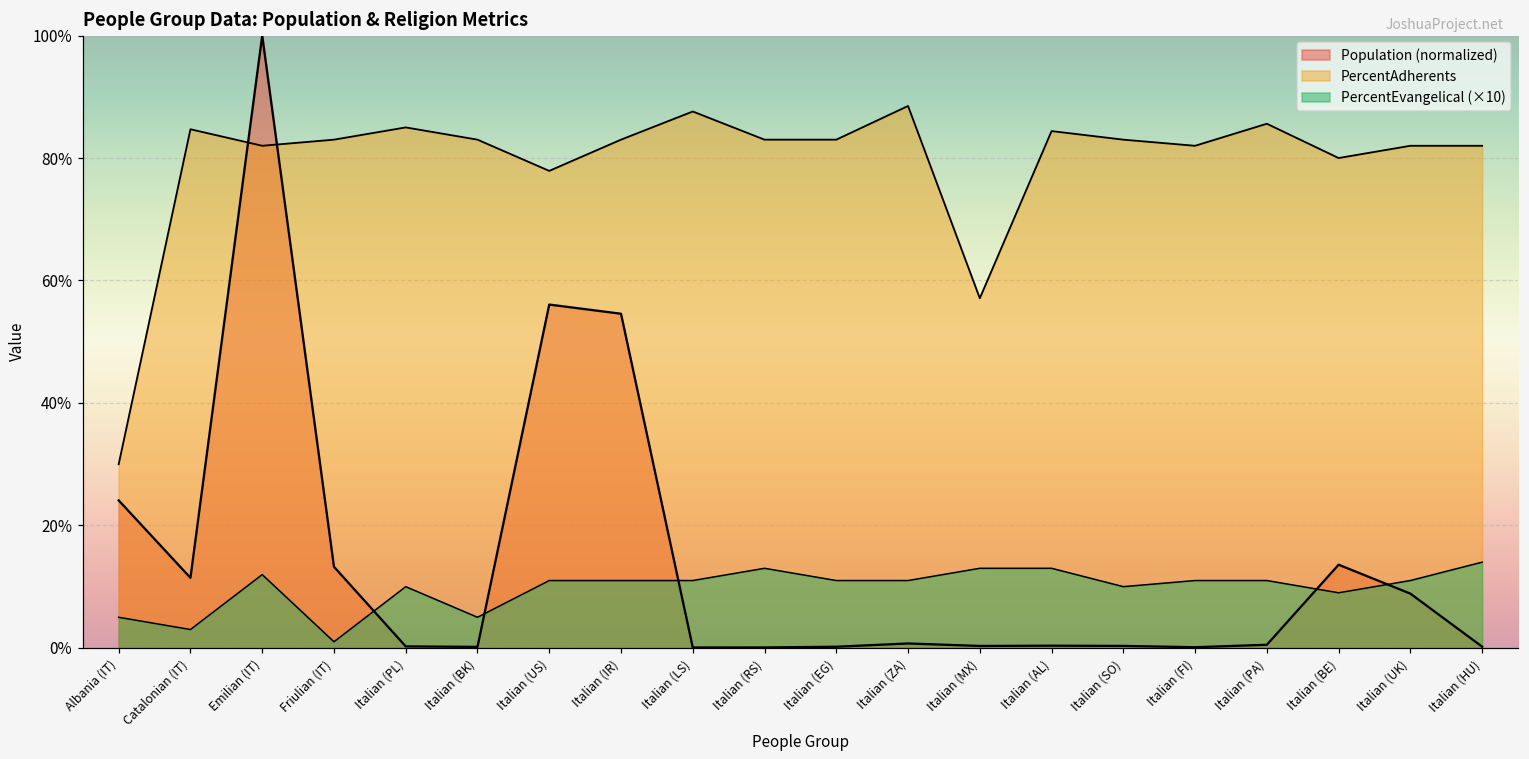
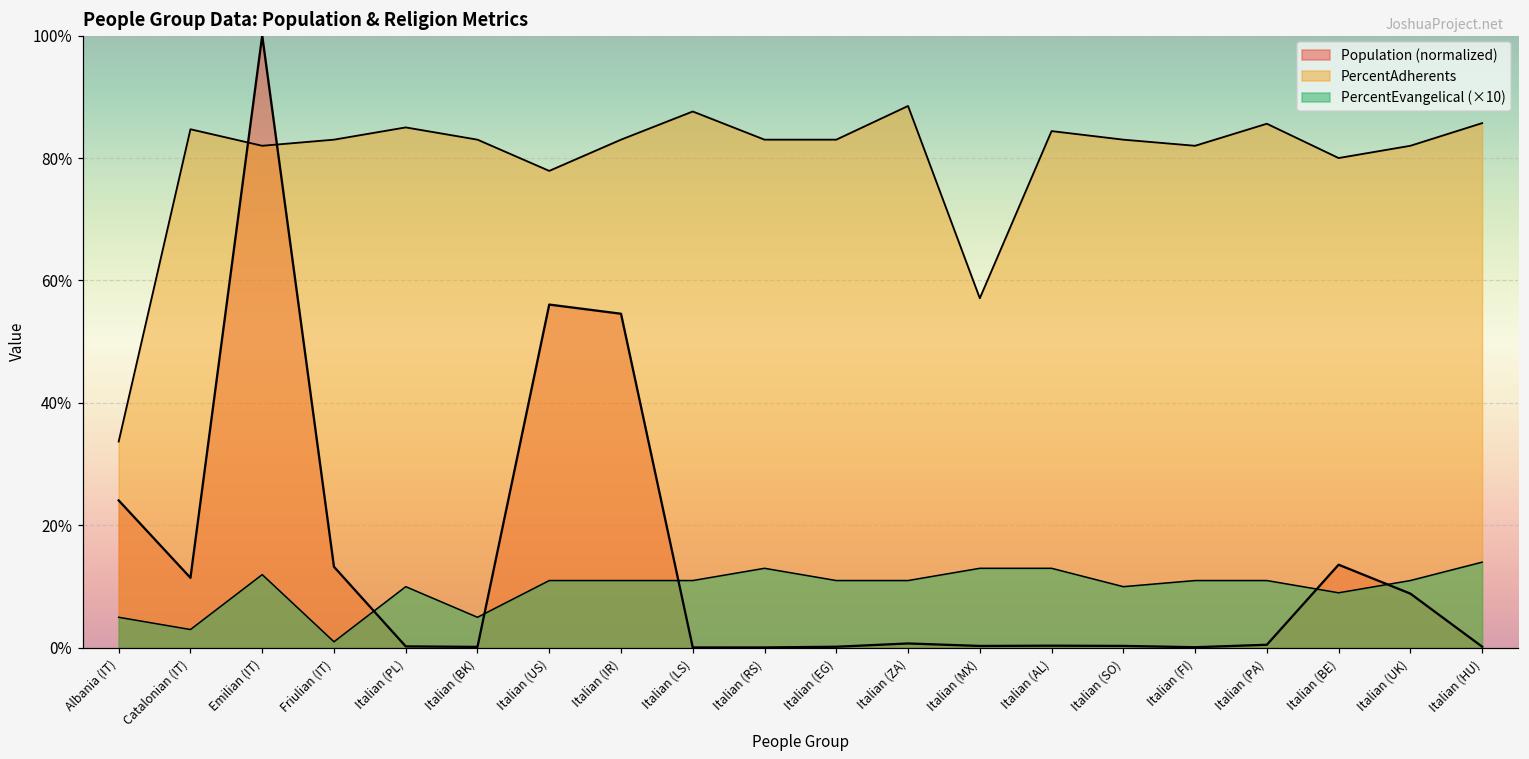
PercentAdherents, Albania (IT): 30% -> 34%
PercentAdherents, Italian (HU): 82% -> 86%
